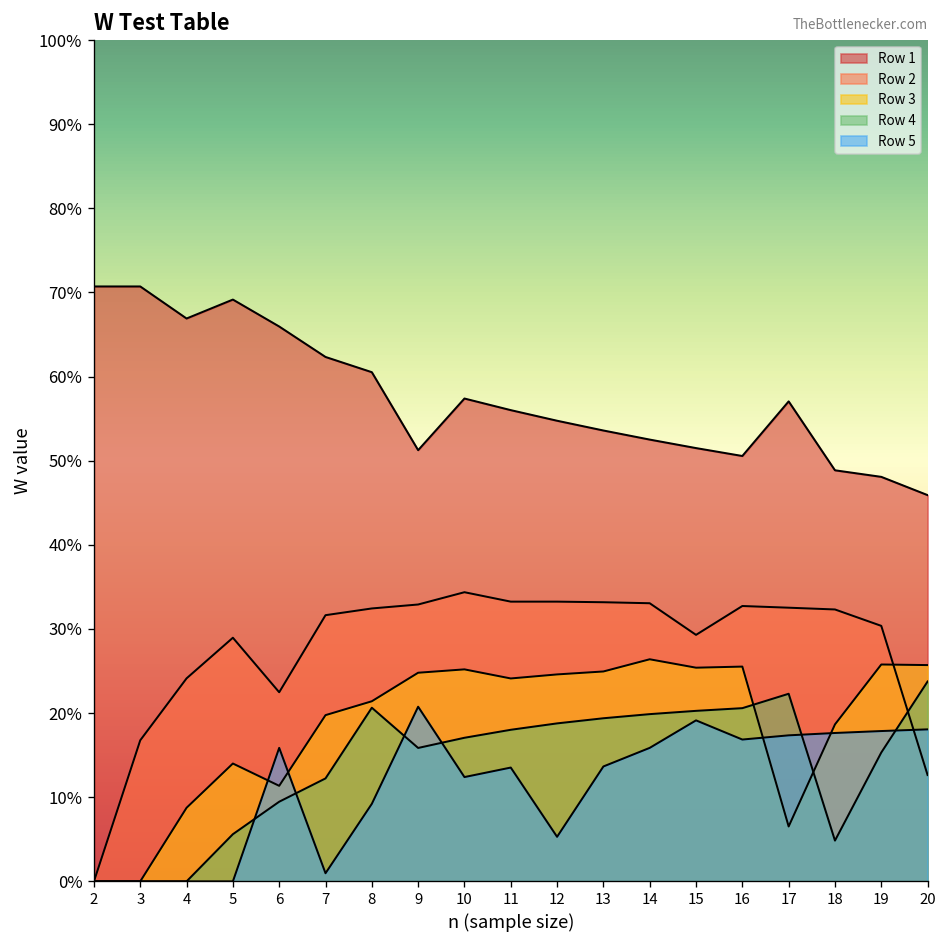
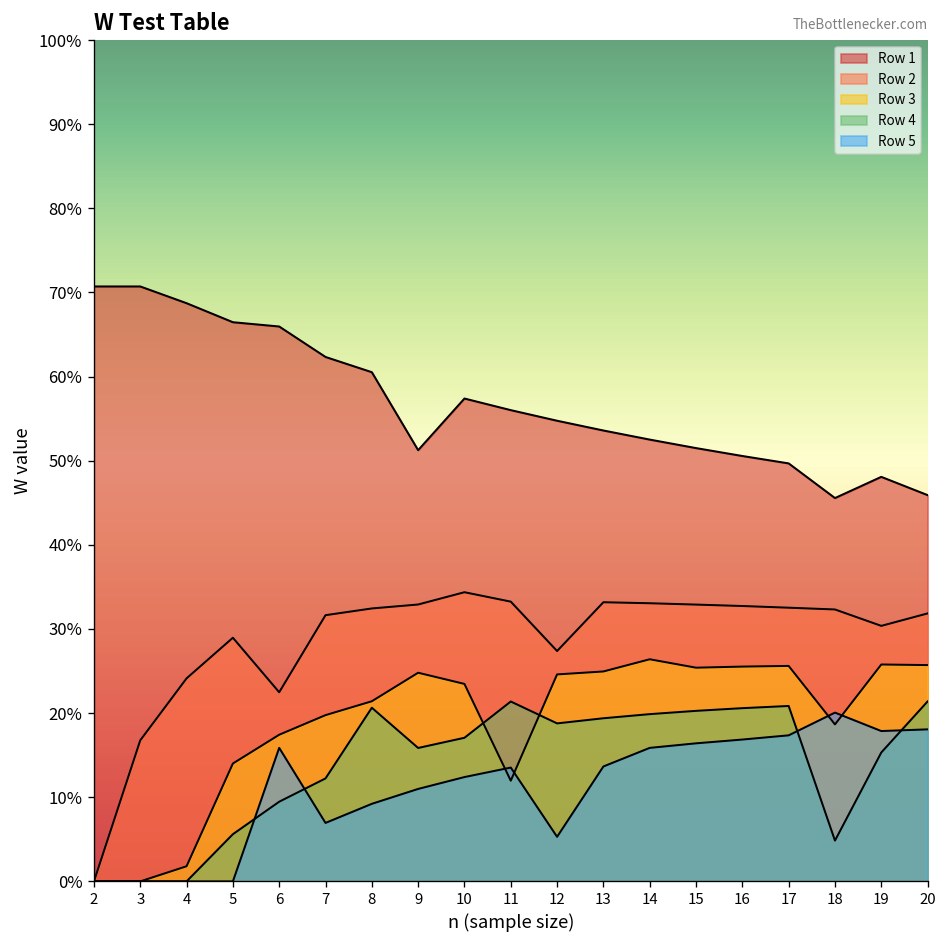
Row 1, 4: 67% -> 69%
Row 3, 4: 9% -> 2%
Row 1, 5: 69% -> 66%
Row 3, 6: 11% -> 17%
Row 5, 7: 1% -> 7%
Row 5, 9: 21% -> 11%
Row 3, 10: 25% -> 23%
Row 3, 11: 24% -> 12%
Row 4, 11: 18% -> 21%
Row 2, 12: 33% -> 27%
Row 2, 15: 29% -> 33%
Row 5, 15: 19% -> 16%
Row 1, 17: 57% -> 50%
Row 3, 17: 7% -> 26%
Row 4, 17: 22% -> 21%
Row 1, 18: 49% -> 46%
Row 5, 18: 18% -> 20%
Row 2, 20: 13% -> 32%
Row 4, 20: 24% -> 21%
